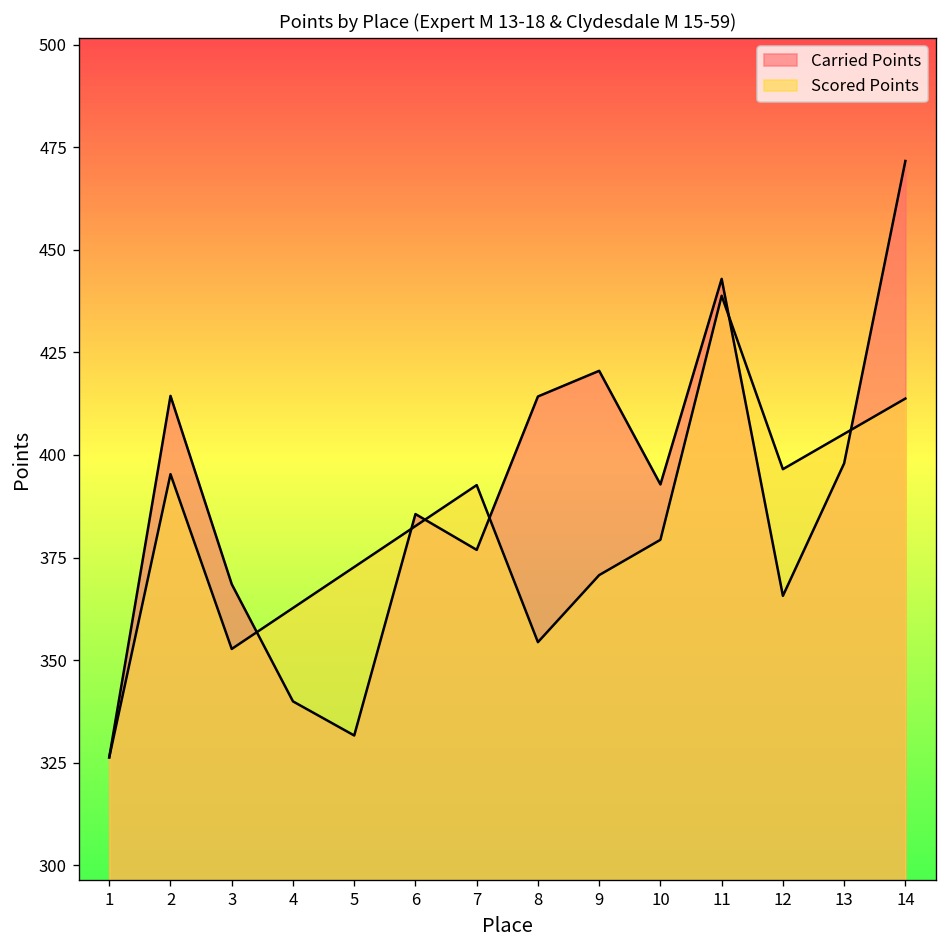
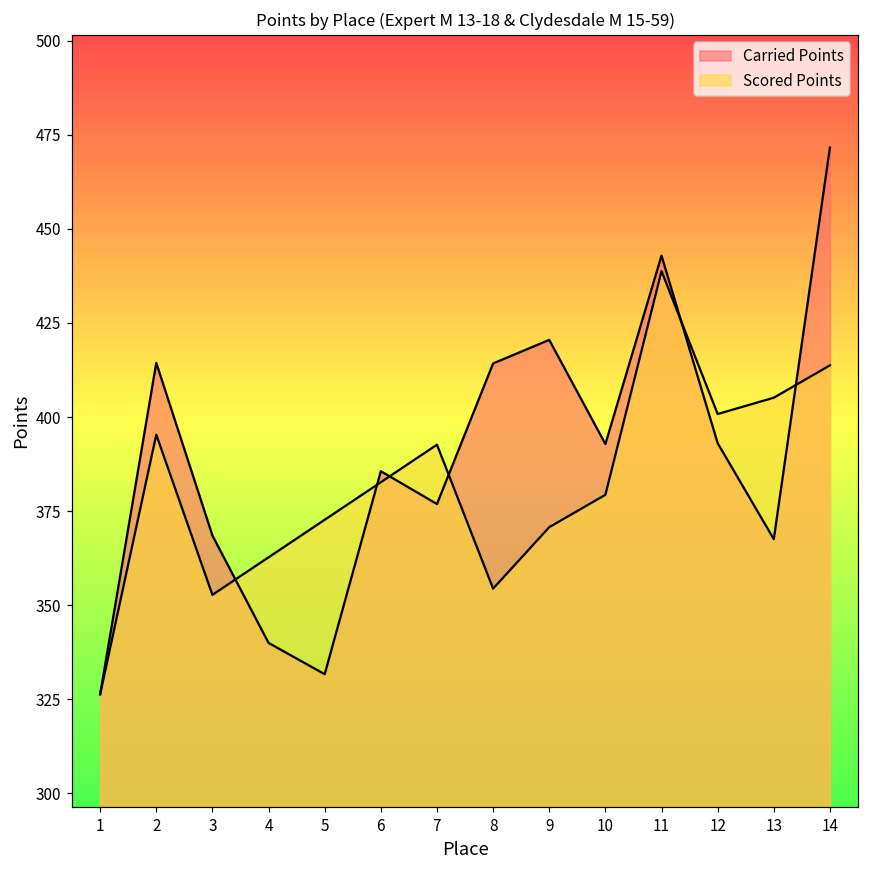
Carried Points, 12: 366 -> 393
Scored Points, 12: 397 -> 401
Carried Points, 13: 398 -> 368
